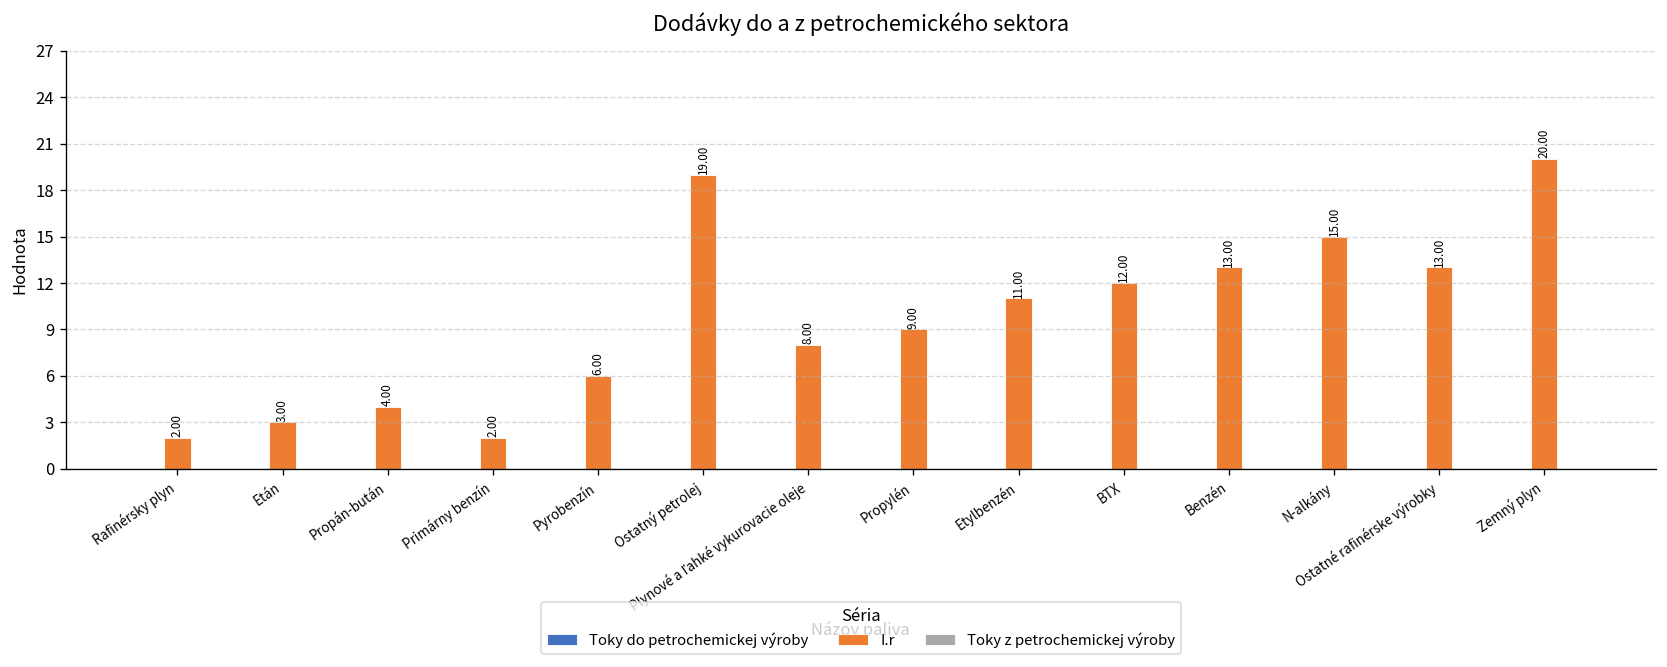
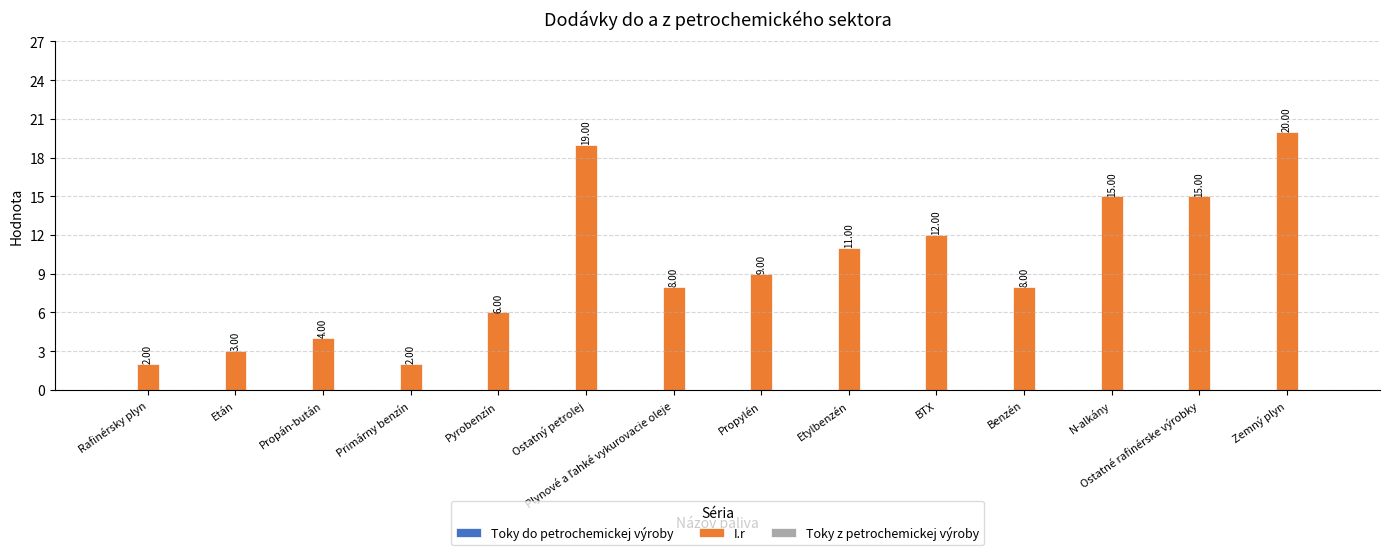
I.r, Benzén: 13.00 -> 8.00
I.r, Ostatné rafinérske výrobky: 13.00 -> 15.00
